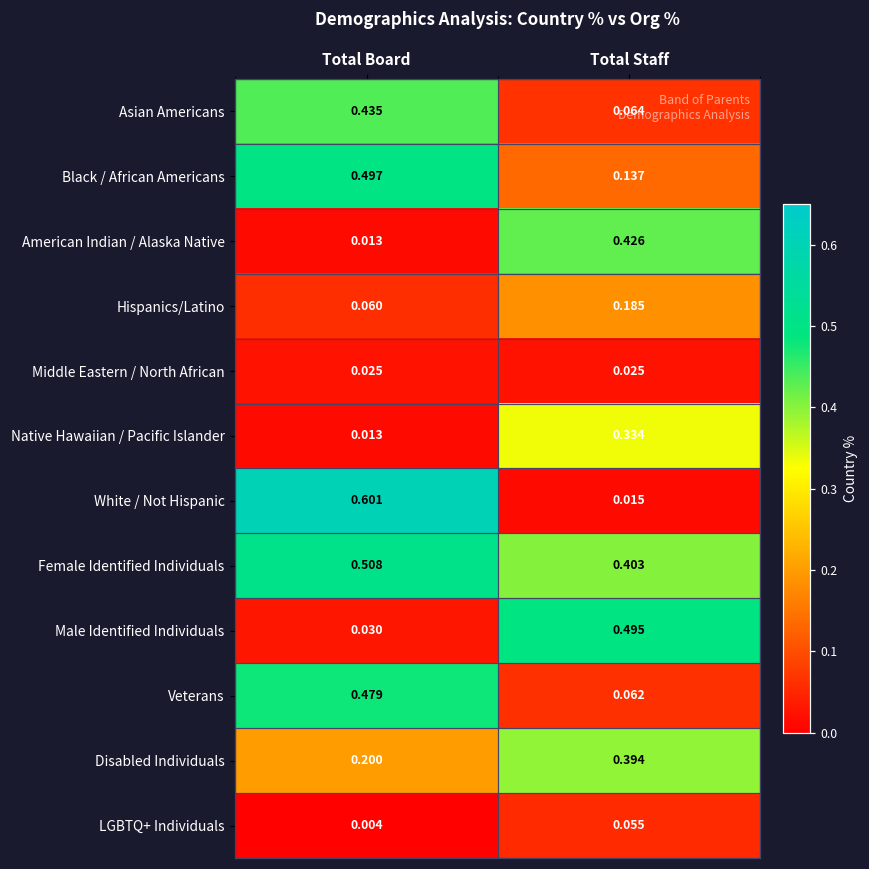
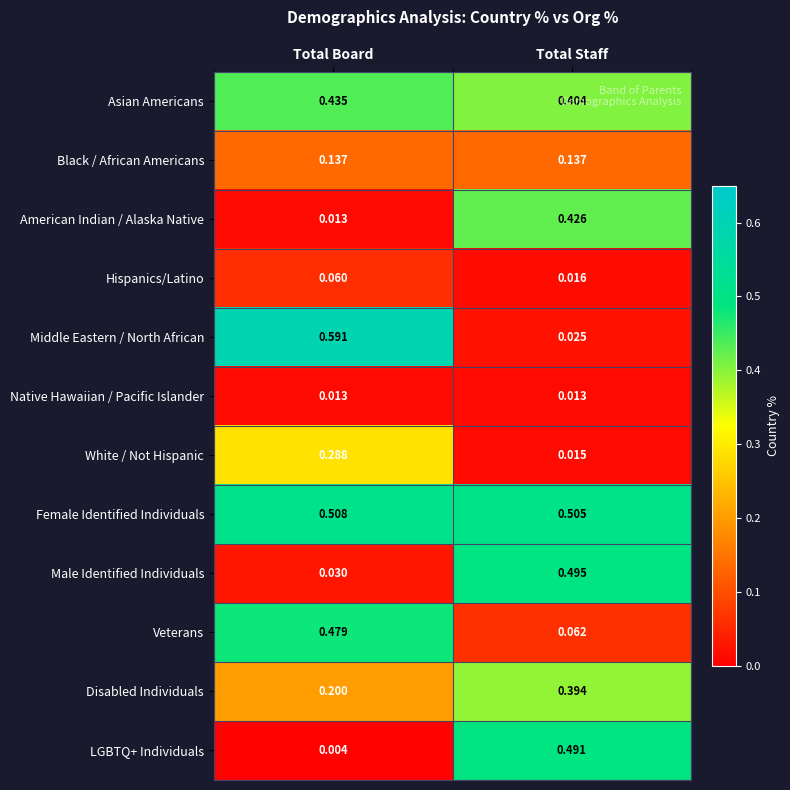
Asian Americans, Total Staff: 0.064 -> 0.404
Black / African Americans, Total Board: 0.497 -> 0.137
Hispanics/Latino, Total Staff: 0.185 -> 0.016
Middle Eastern / North African, Total Board: 0.025 -> 0.591
Native Hawaiian / Pacific Islander, Total Staff: 0.334 -> 0.013
White / Not Hispanic, Total Board: 0.601 -> 0.288
Female Identified Individuals, Total Staff: 0.403 -> 0.505
LGBTQ+ Individuals, Total Staff: 0.055 -> 0.491
